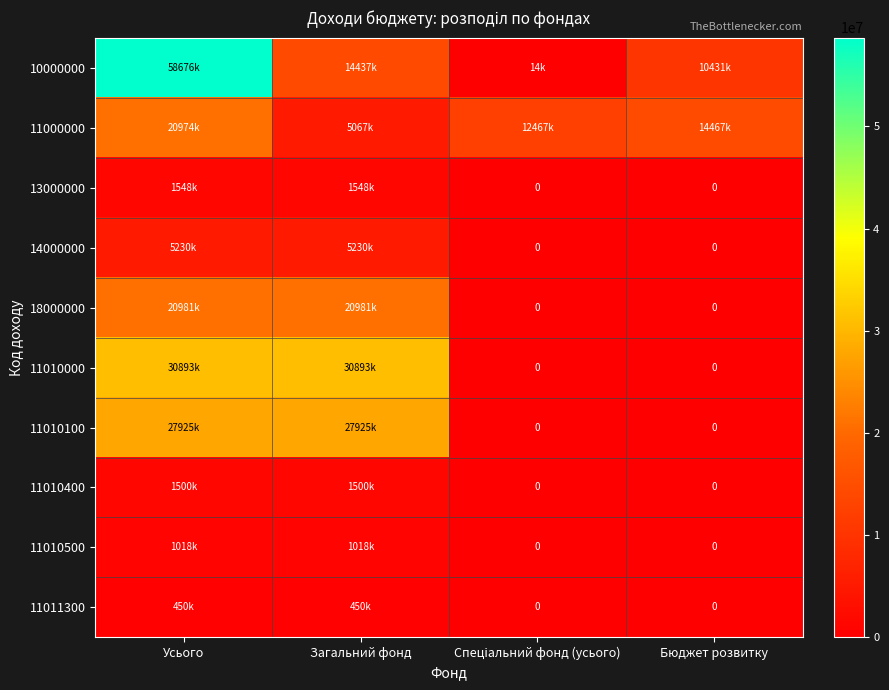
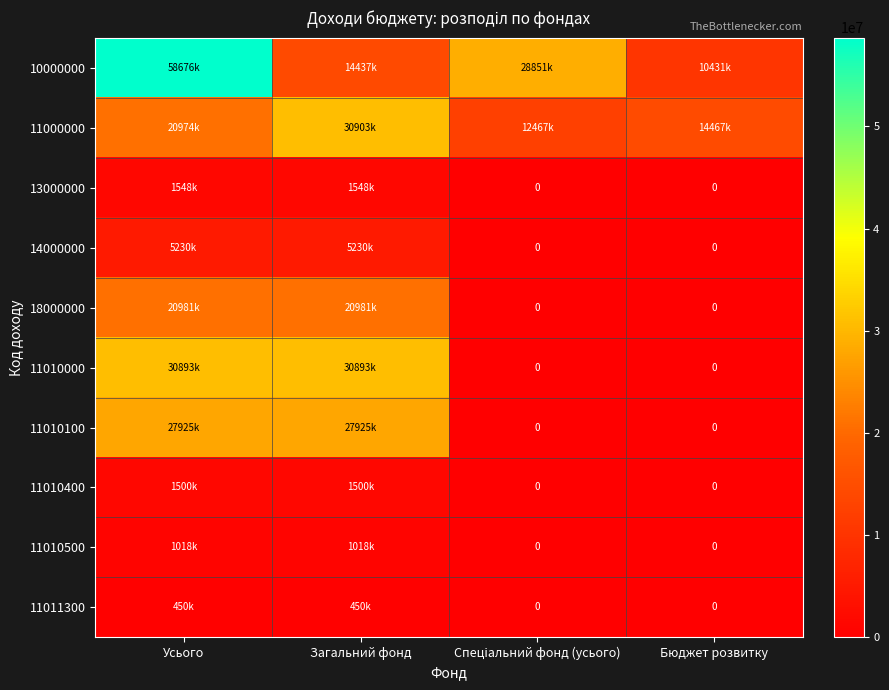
10000000, Спеціальний фонд (усього): 14k -> 28851k
11000000, Загальний фонд: 5067k -> 30903k
